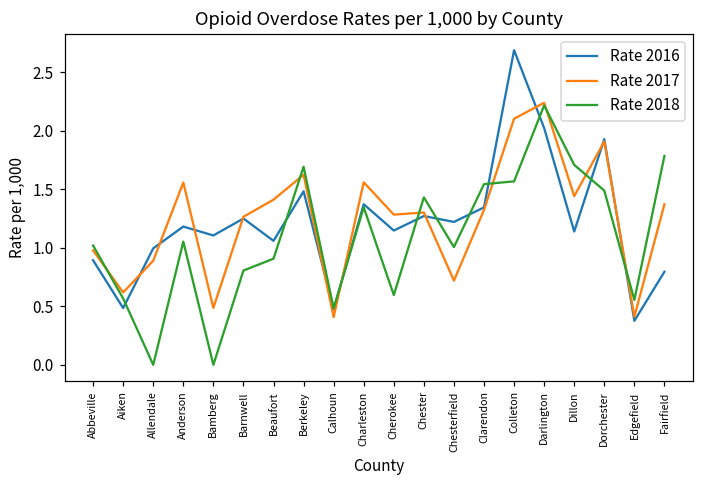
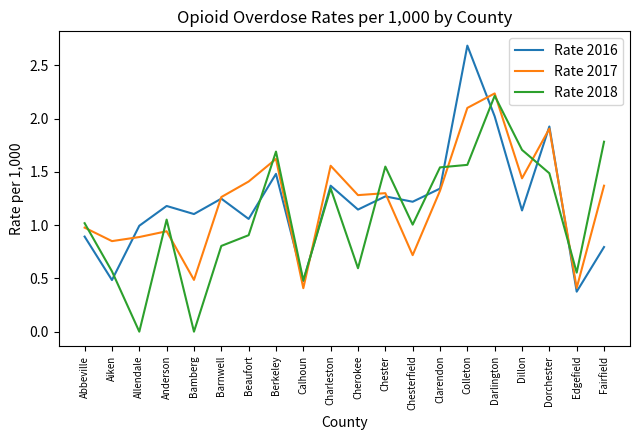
Rate 2017, Aiken: 0.62 -> 0.85
Rate 2017, Anderson: 1.56 -> 0.94
Rate 2018, Chester: 1.43 -> 1.55
